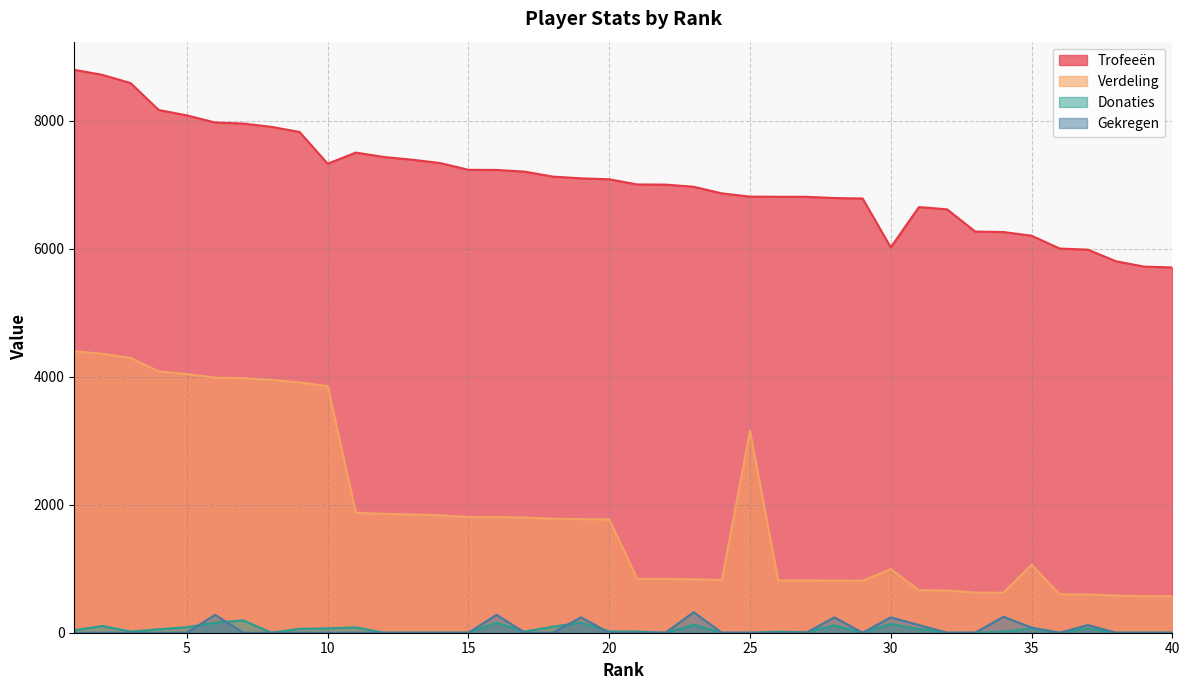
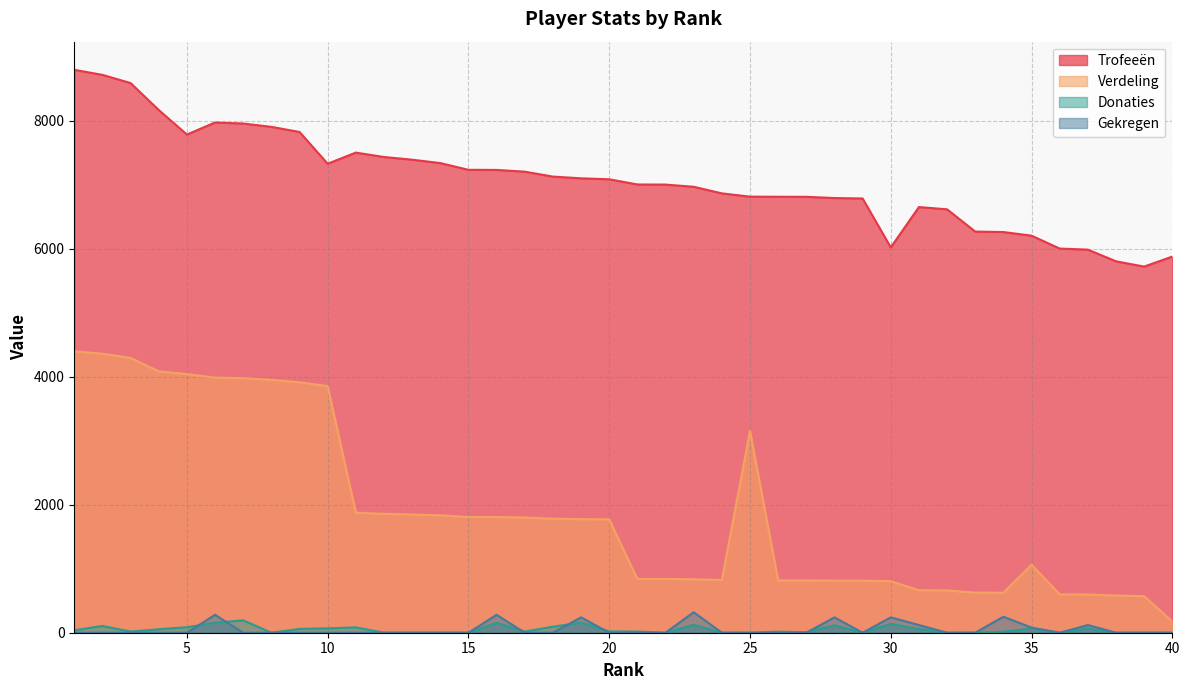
Trofeeën, 5: 8100 -> 7800
Verdeling, 30: 1000 -> 800
Trofeeën, 40: 5700 -> 5900
Verdeling, 40: 600 -> 200
